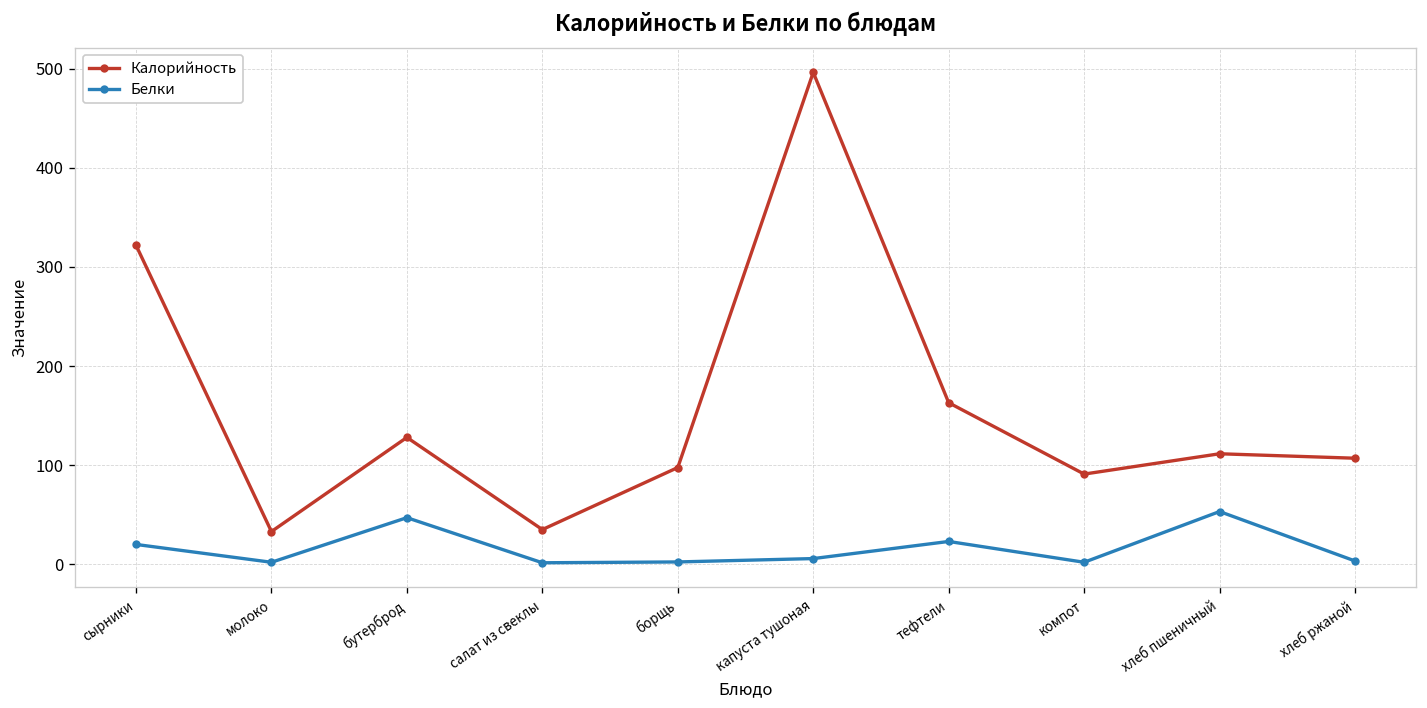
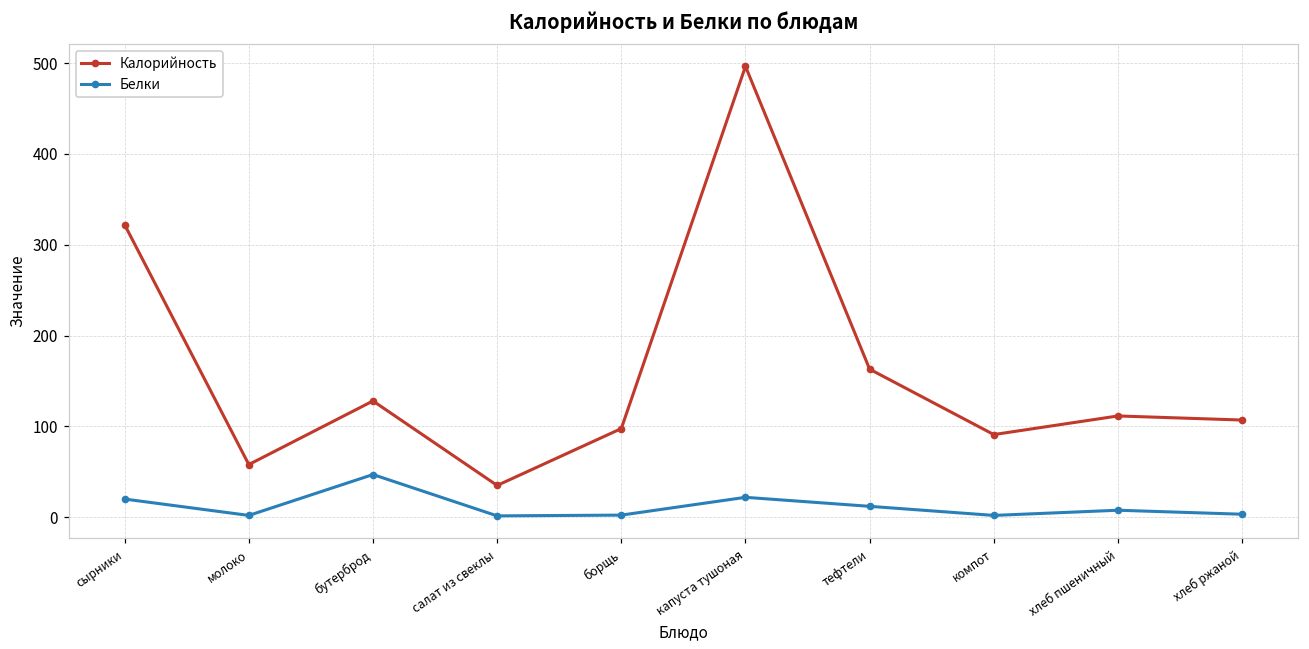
Калорийность, молоко: 30 -> 60
Белки, капуста тушоная: 10 -> 20
Белки, тефтели: 20 -> 10
Белки, хлеб пшеничный: 50 -> 10
